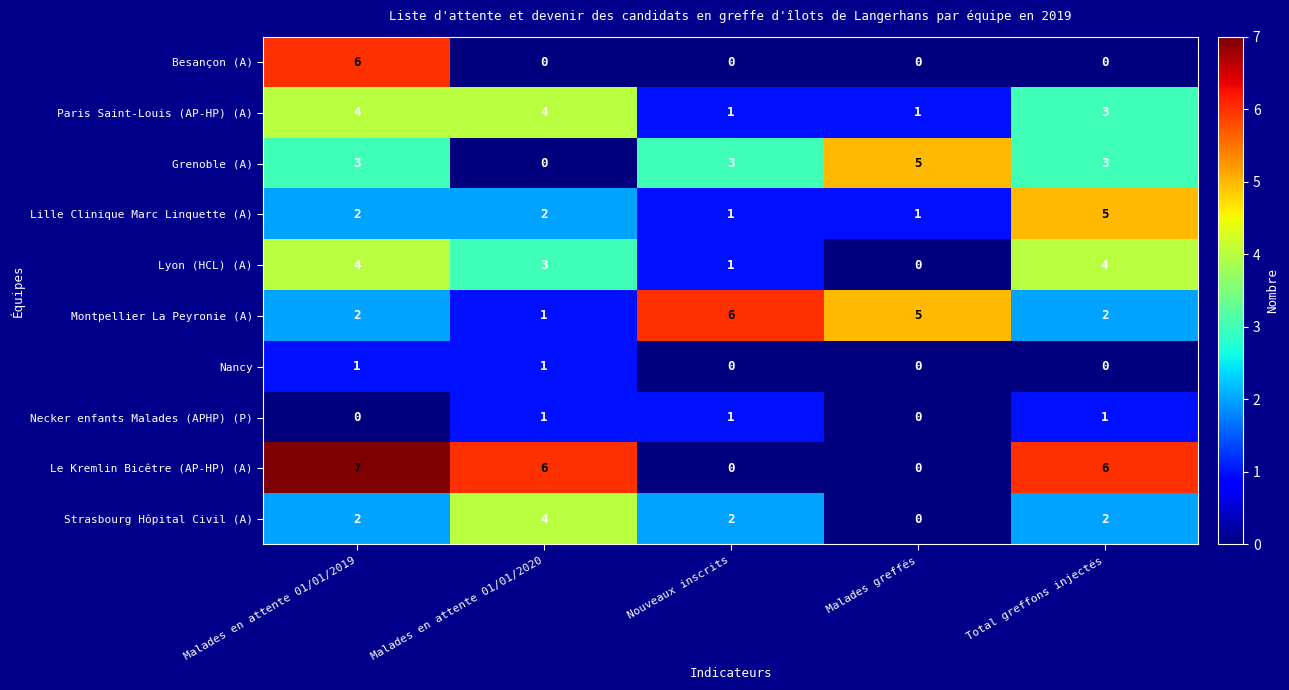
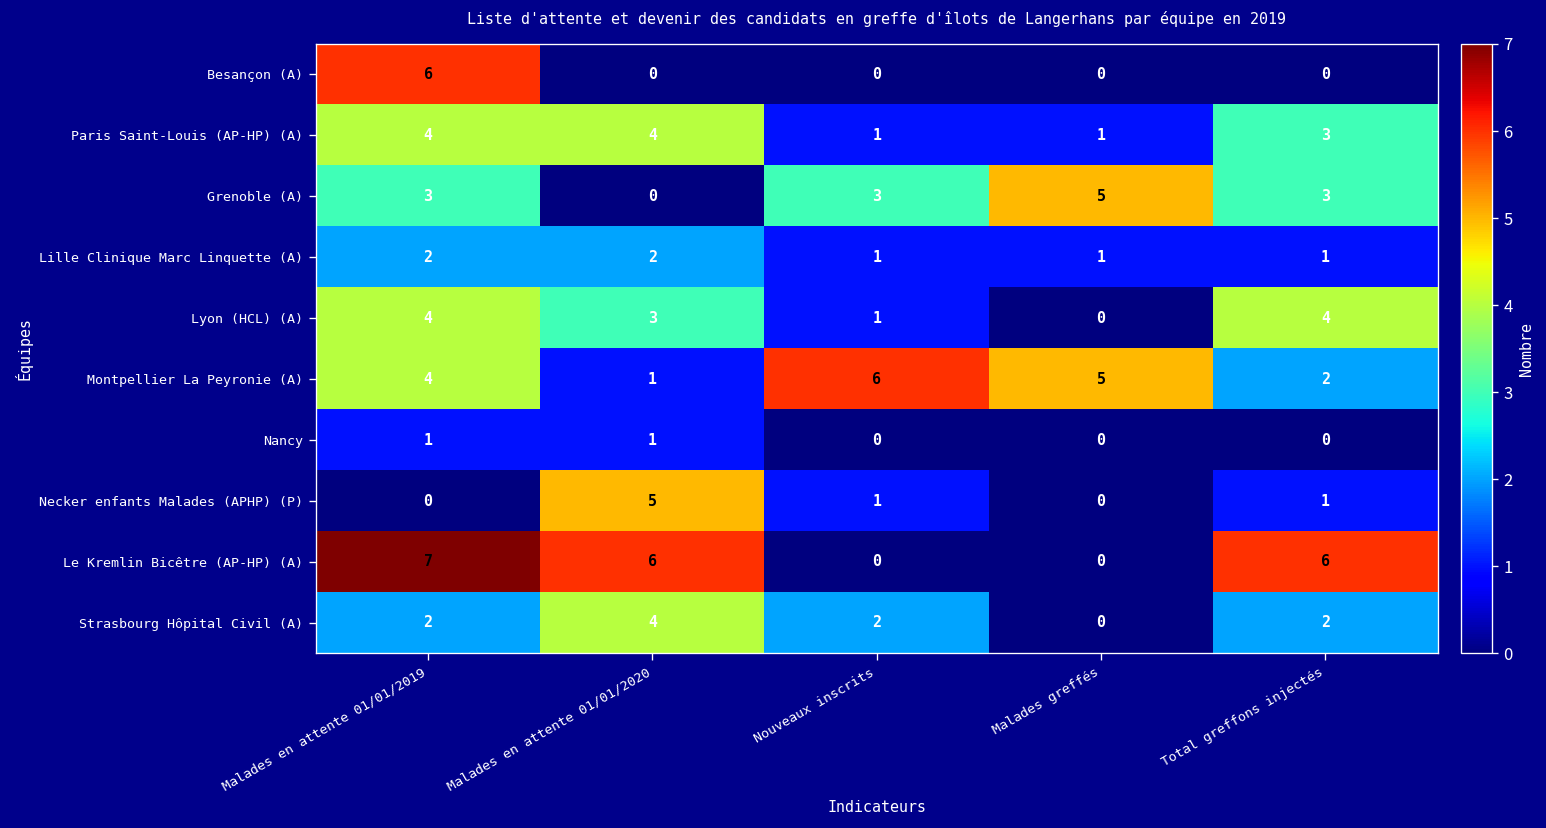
Lille Clinique Marc Linquette (A), Total greffons injectés: 5 -> 1
Montpellier La Peyronie (A), Malades en attente 01/01/2019: 2 -> 4
Necker enfants Malades (APHP) (P), Malades en attente 01/01/2020: 1 -> 5
